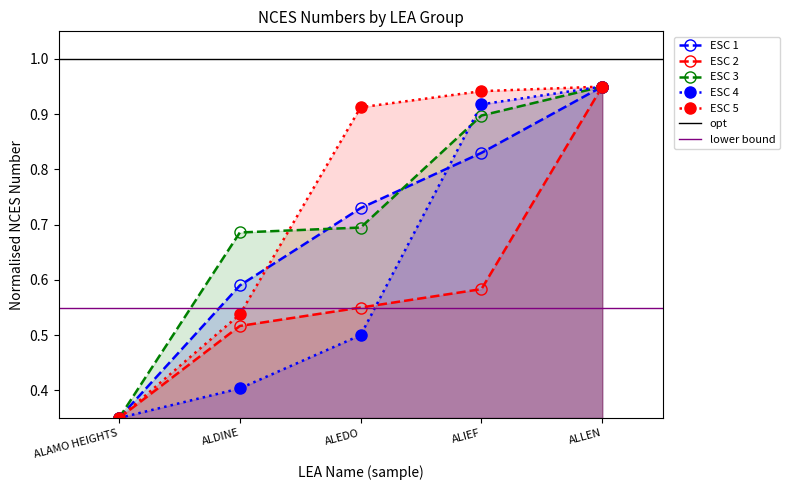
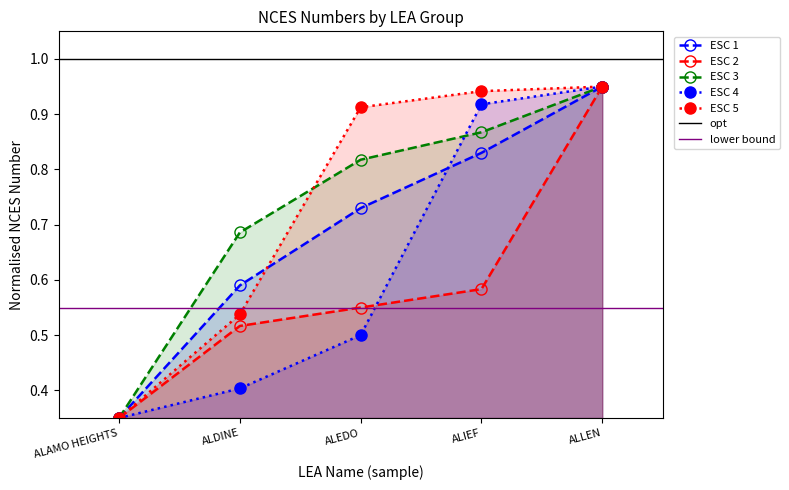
ESC 3, ALEDO: 0.69 -> 0.82
ESC 3, ALIEF: 0.90 -> 0.87
